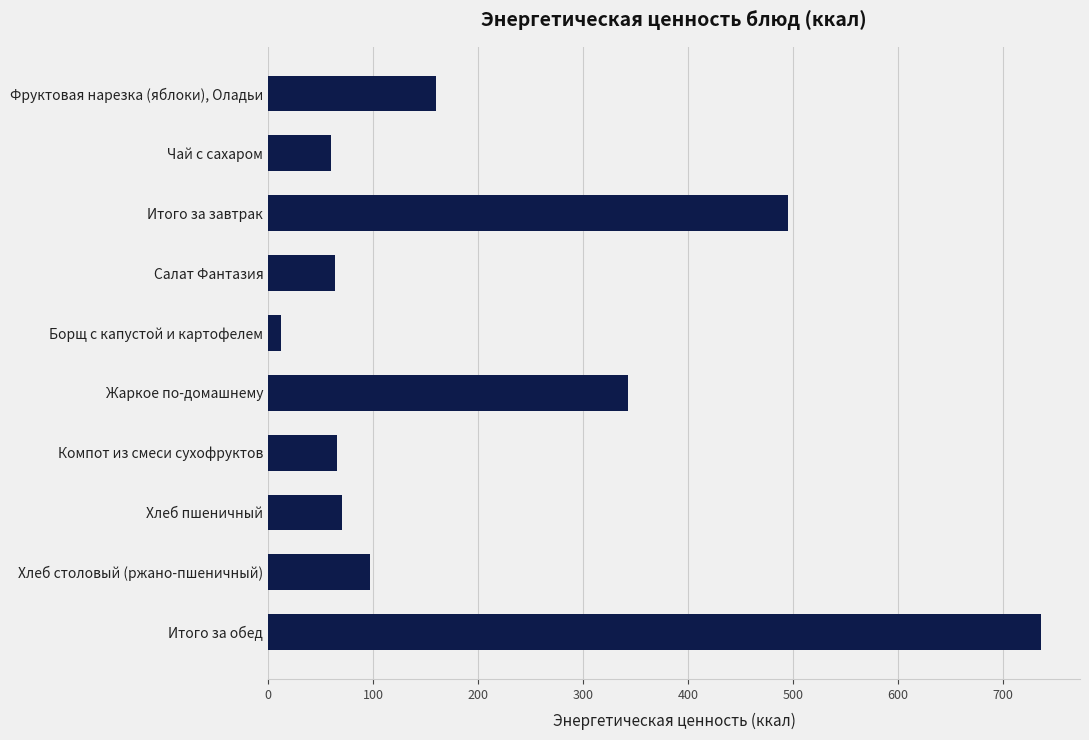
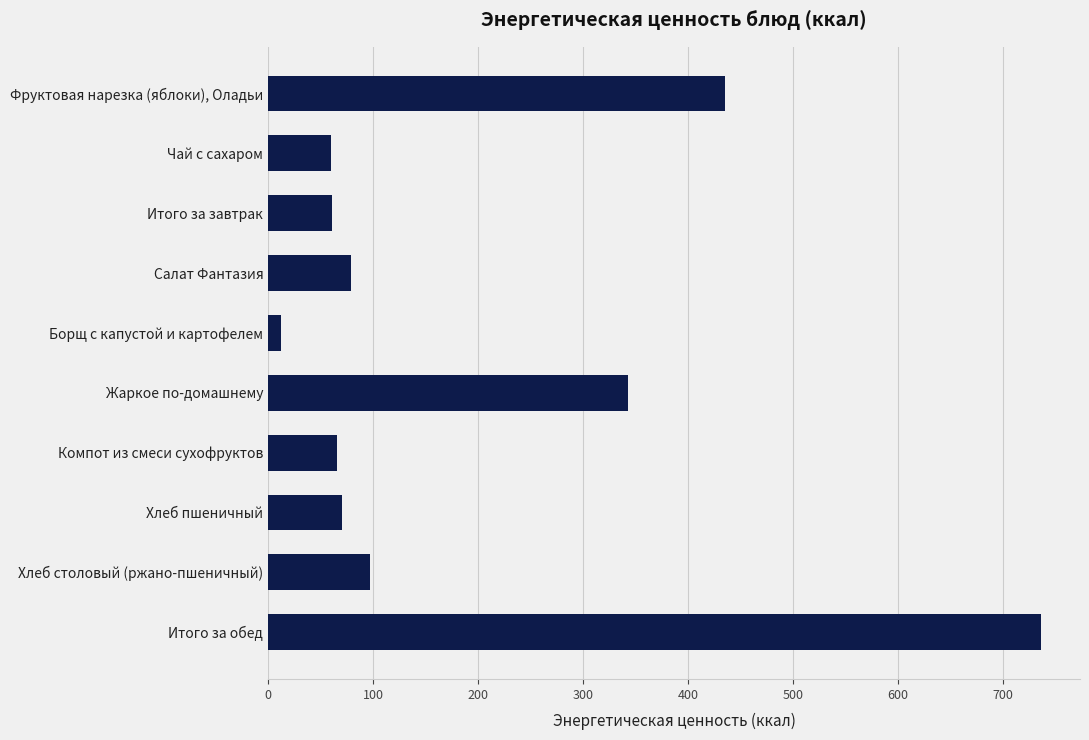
Фруктовая нарезка (яблоки), Оладьи: 160 -> 435
Итого за завтрак: 495 -> 61
Салат Фантазия: 64 -> 79
